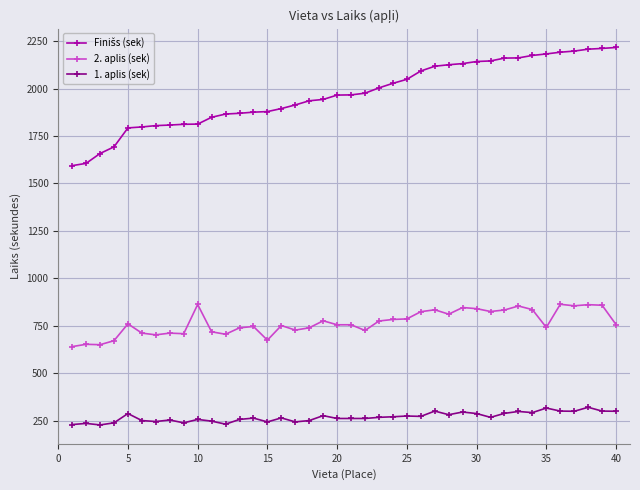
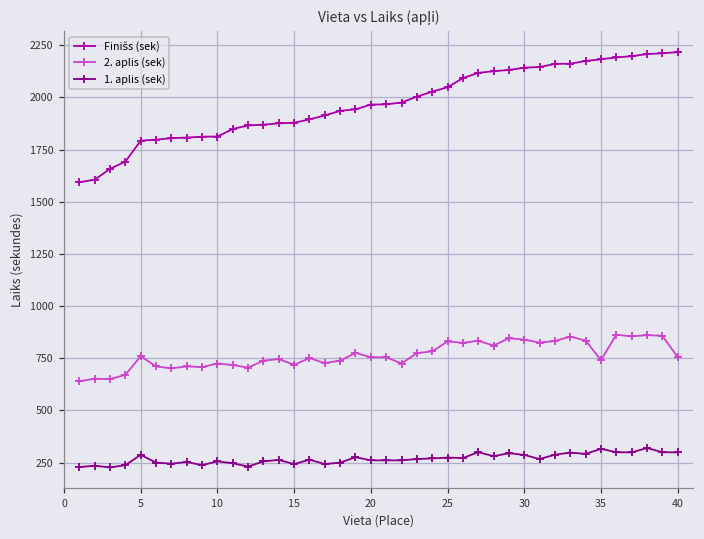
2. aplis (sek), 10: 860 -> 730
2. aplis (sek), 15: 670 -> 720
2. aplis (sek), 25: 790 -> 830
